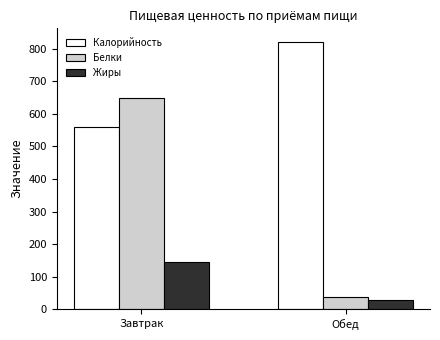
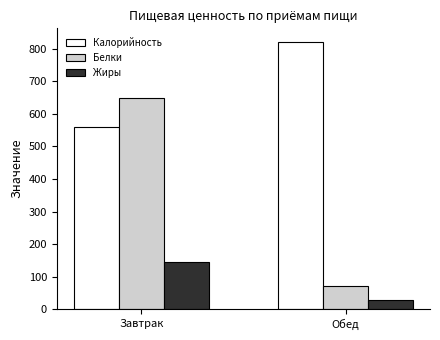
Белки, Обед: 40 -> 70
